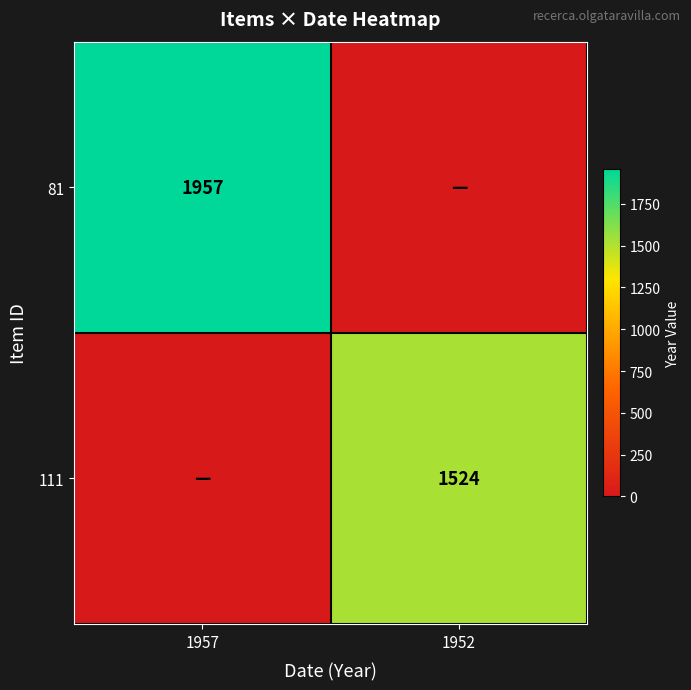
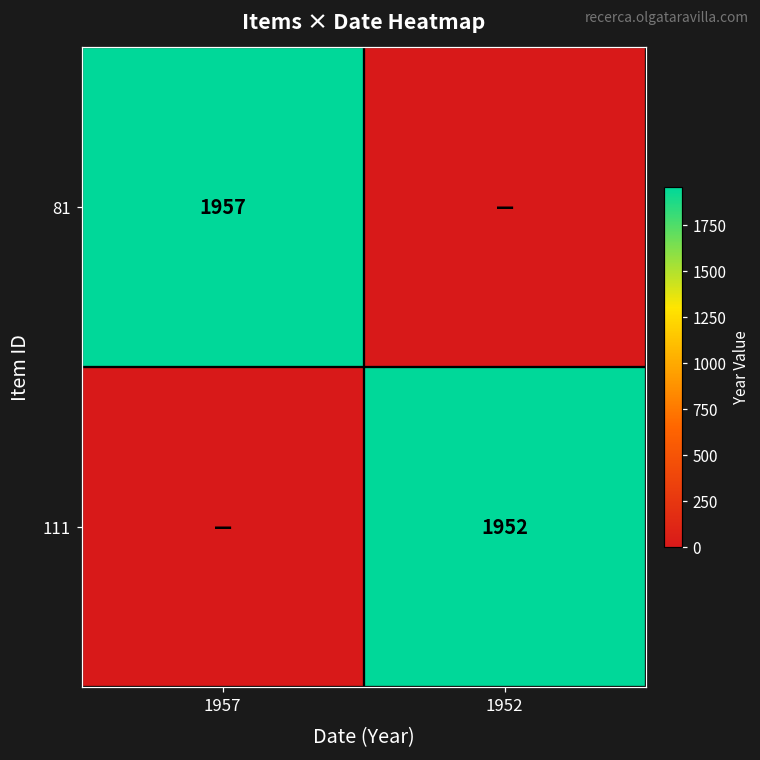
111, 1952: 1524 -> 1952
